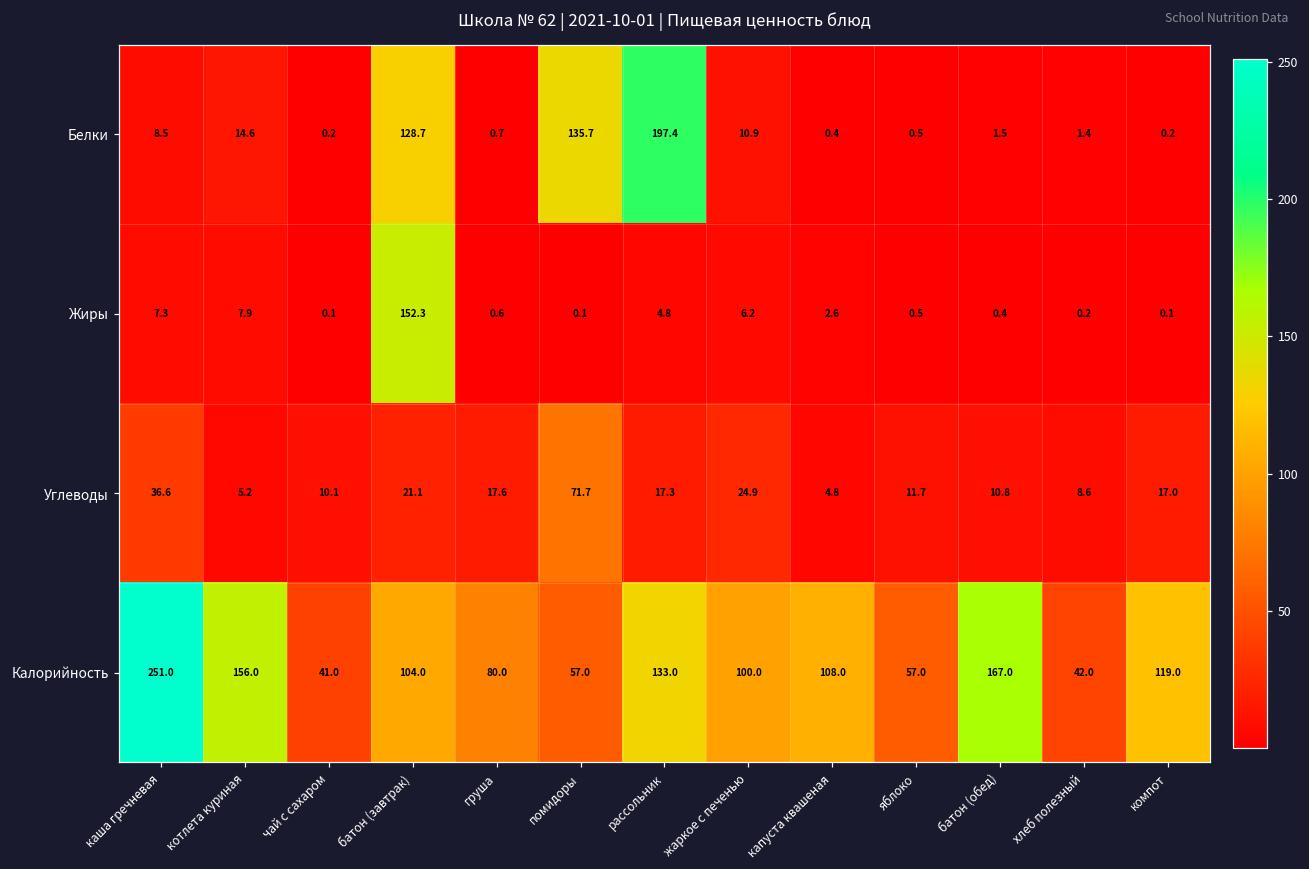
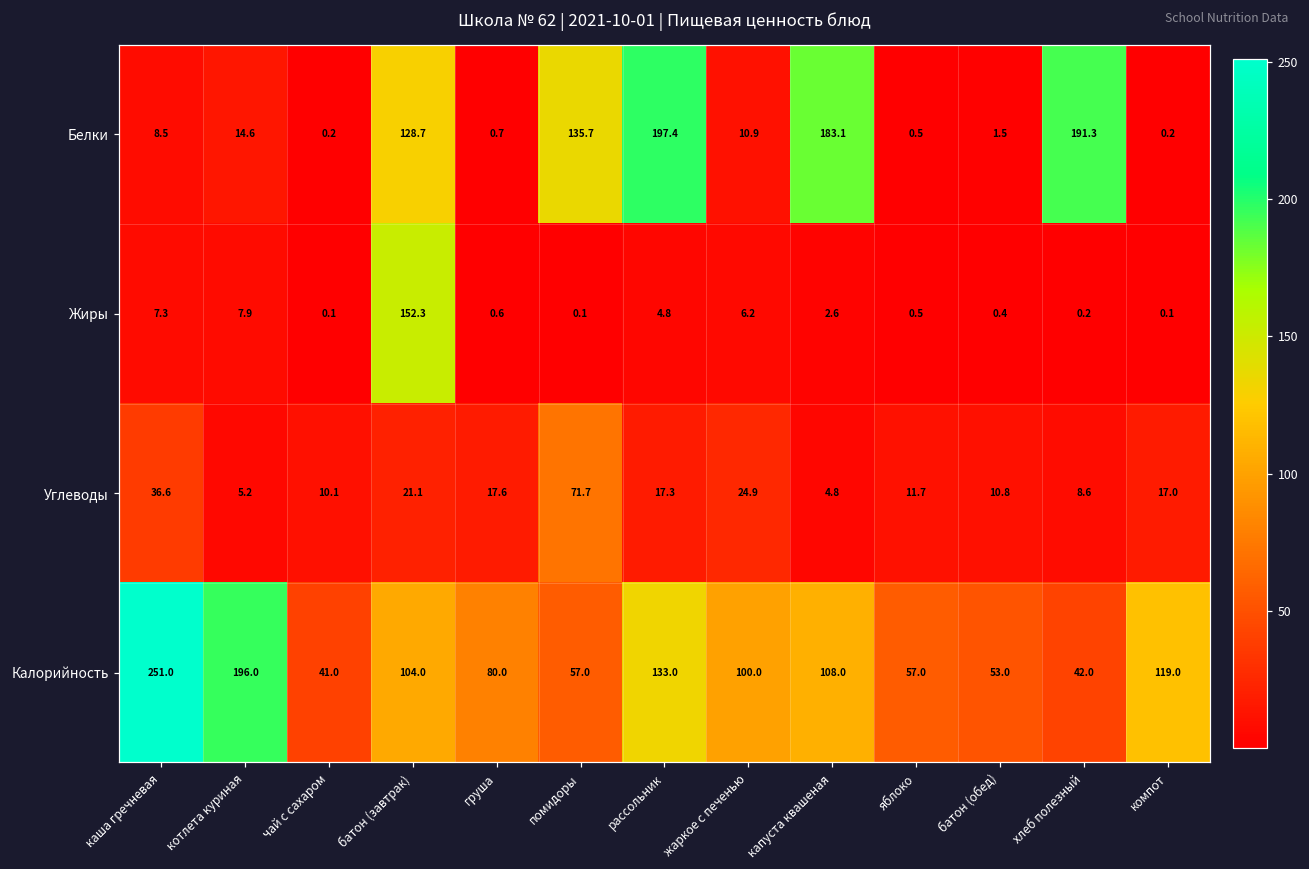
Белки, капуста квашеная: 0.4 -> 183.1
Белки, хлеб полезный: 1.4 -> 191.3
Калорийность, котлета куриная: 156.0 -> 196.0
Калорийность, батон (обед): 167.0 -> 53.0
